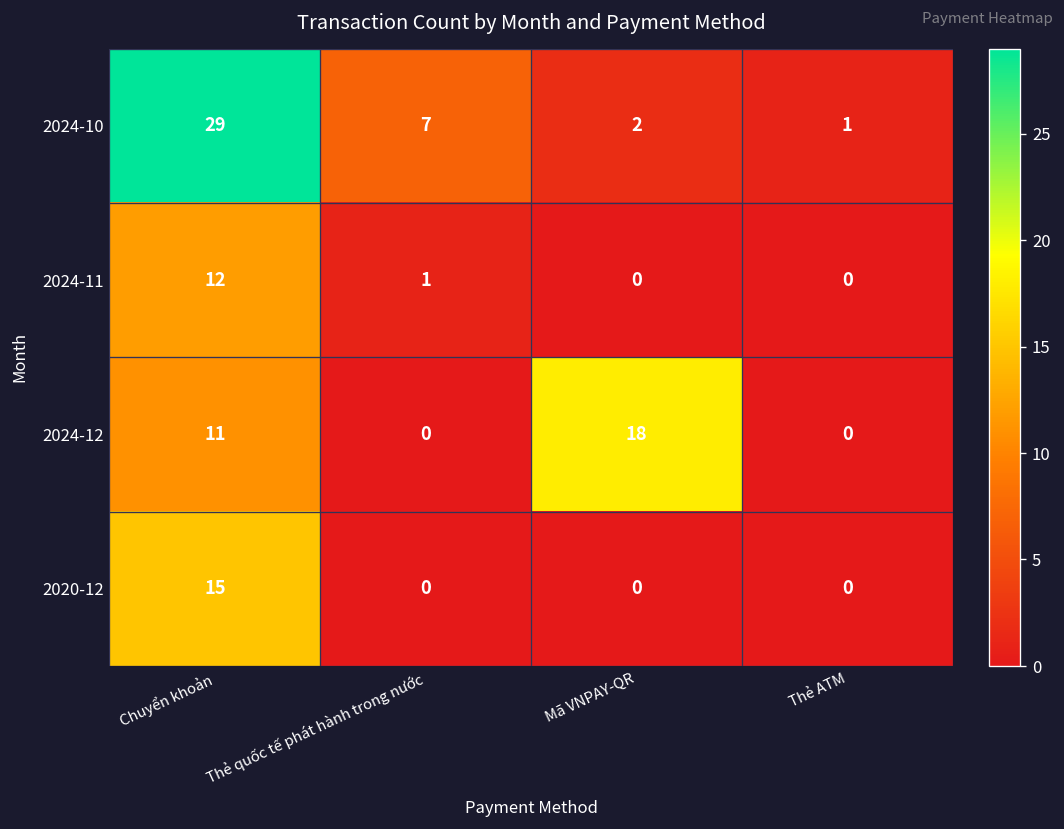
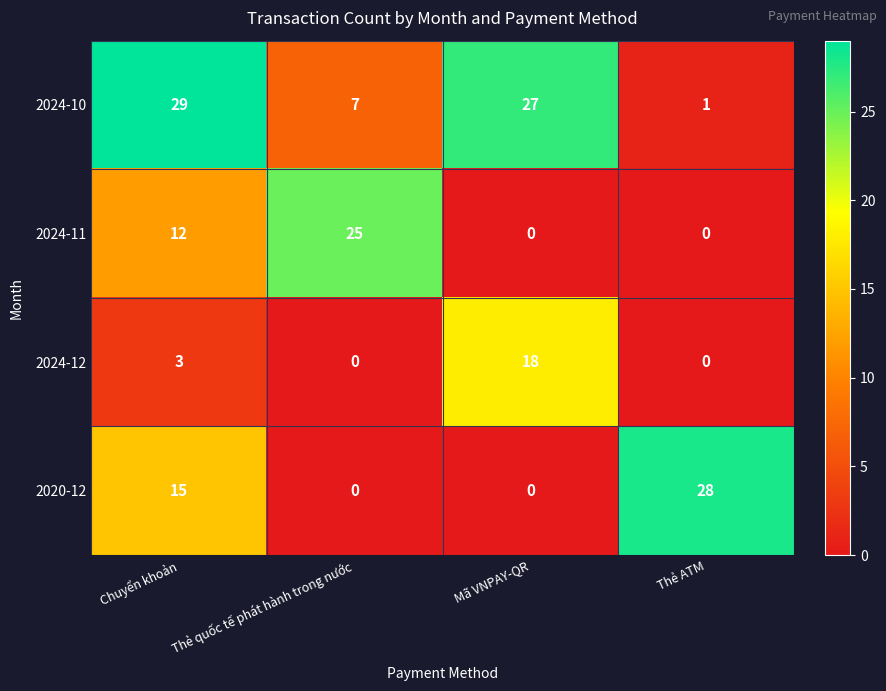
2024-10, Mã VNPAY-QR: 2 -> 27
2024-11, Thẻ quốc tế phát hành trong nước: 1 -> 25
2024-12, Chuyển khoản: 11 -> 3
2020-12, Thẻ ATM: 0 -> 28
